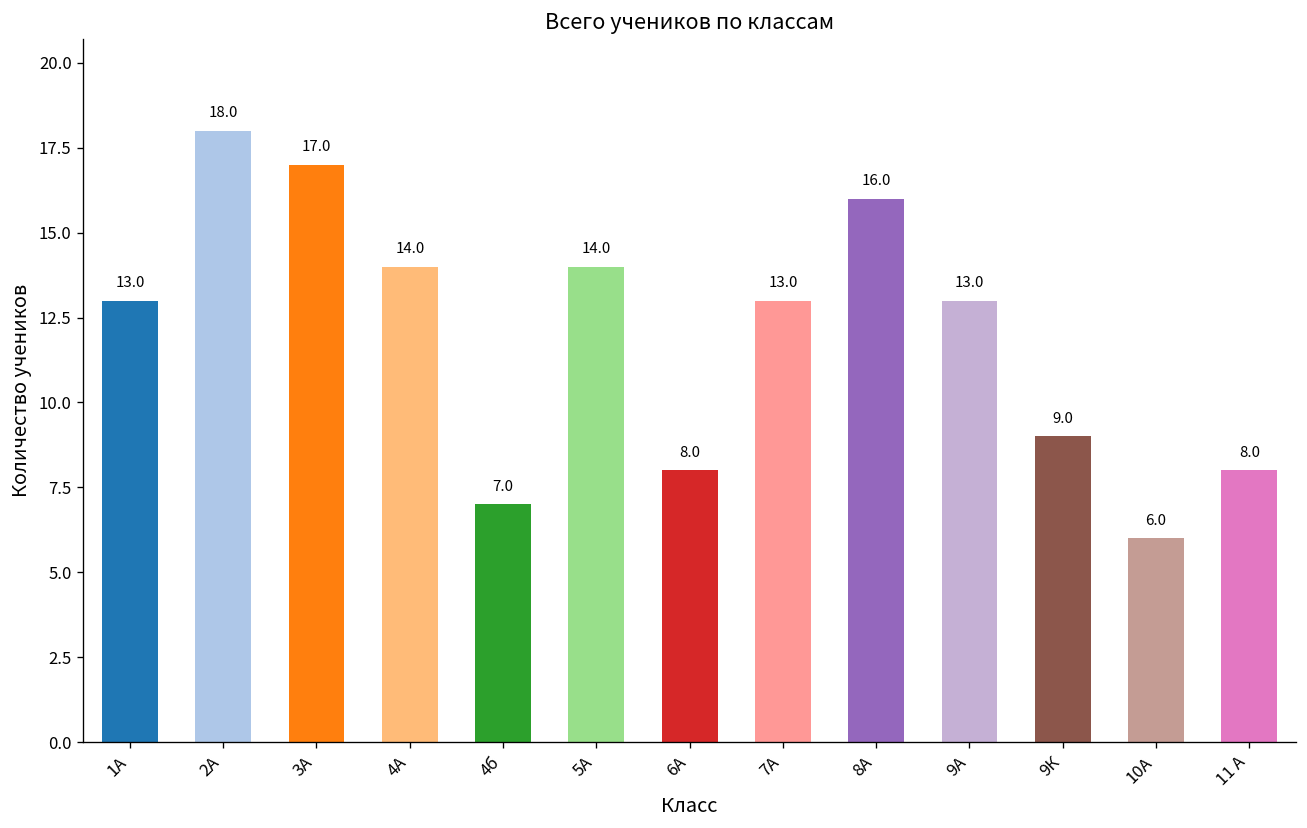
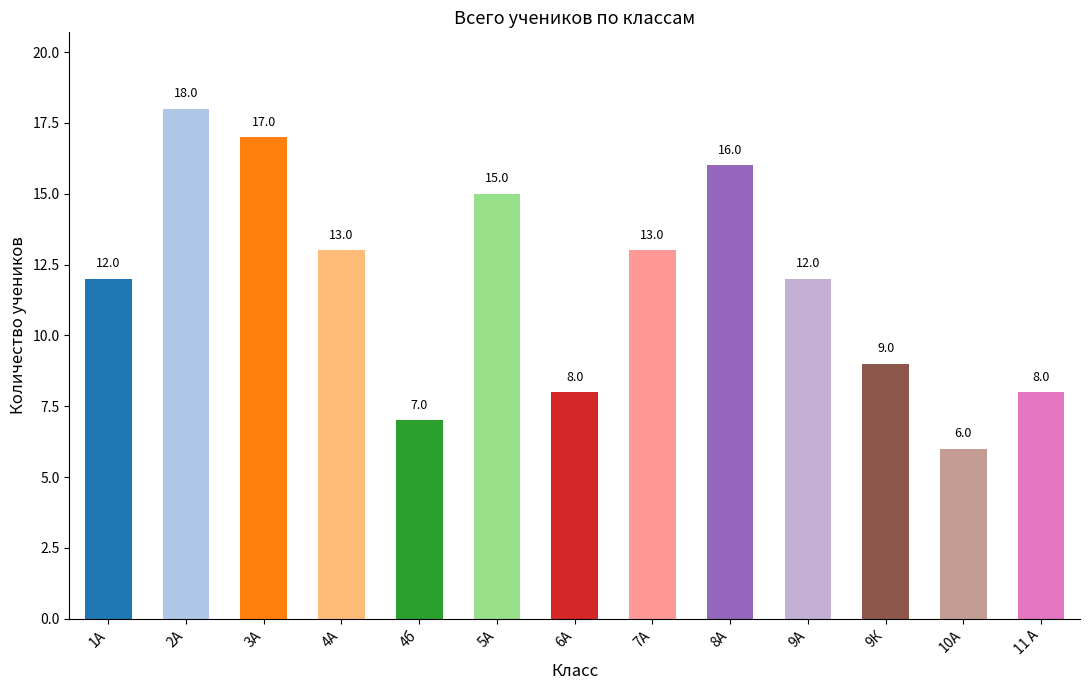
1А: 13.0 -> 12.0
4А: 14.0 -> 13.0
5А: 14.0 -> 15.0
9А: 13.0 -> 12.0
